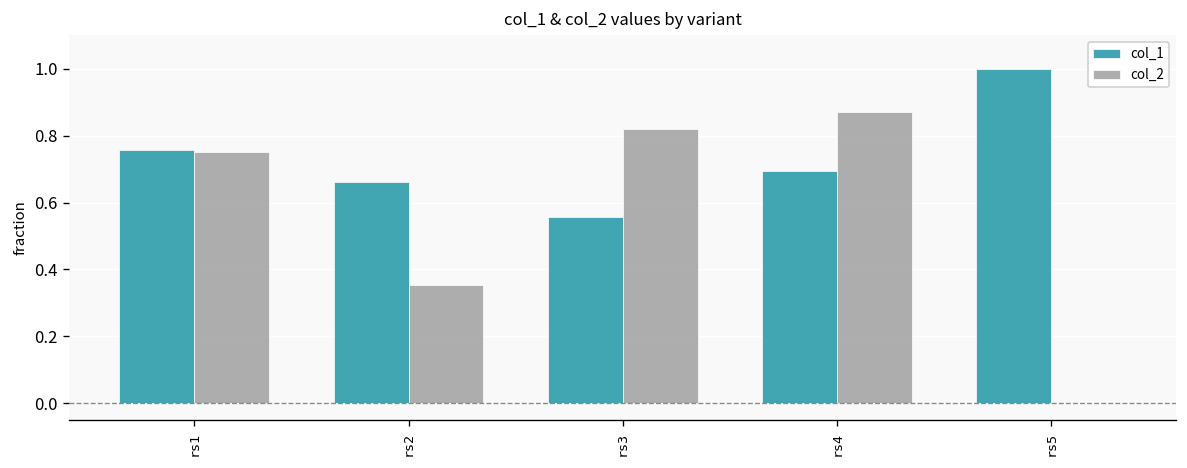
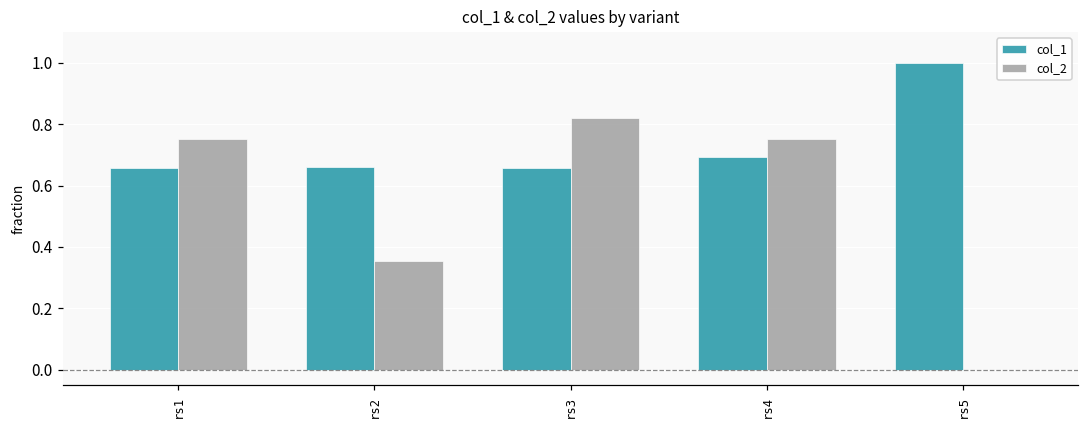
col_1, rs1: 0.76 -> 0.66
col_1, rs3: 0.56 -> 0.66
col_2, rs4: 0.87 -> 0.75
